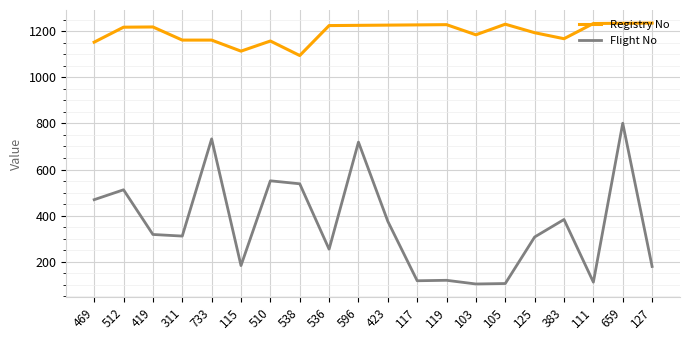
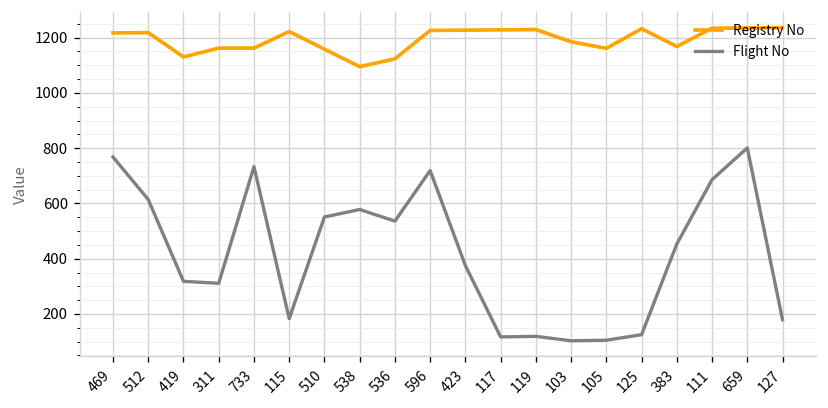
Registry No, 469: 1150 -> 1220
Flight No, 469: 470 -> 770
Flight No, 512: 510 -> 610
Registry No, 419: 1220 -> 1130
Registry No, 115: 1110 -> 1220
Flight No, 538: 540 -> 580
Registry No, 536: 1230 -> 1120
Flight No, 536: 250 -> 540
Registry No, 105: 1230 -> 1160
Registry No, 125: 1190 -> 1230
Flight No, 125: 310 -> 130
Flight No, 383: 380 -> 450
Flight No, 111: 110 -> 690
